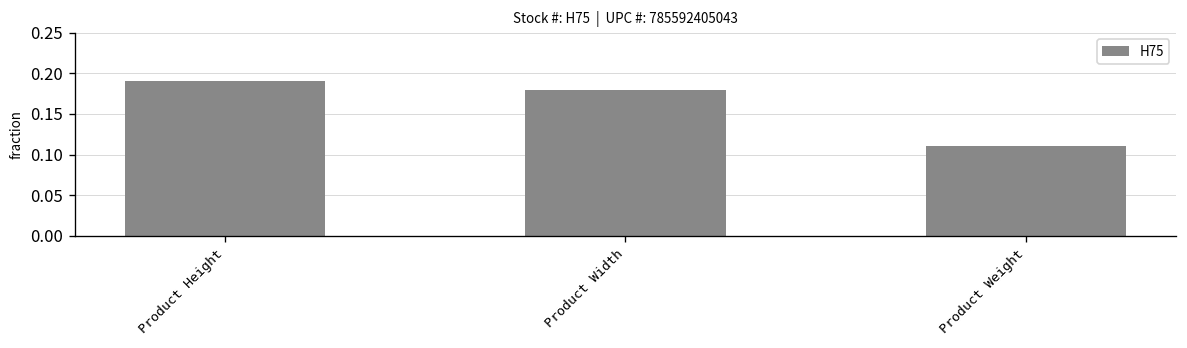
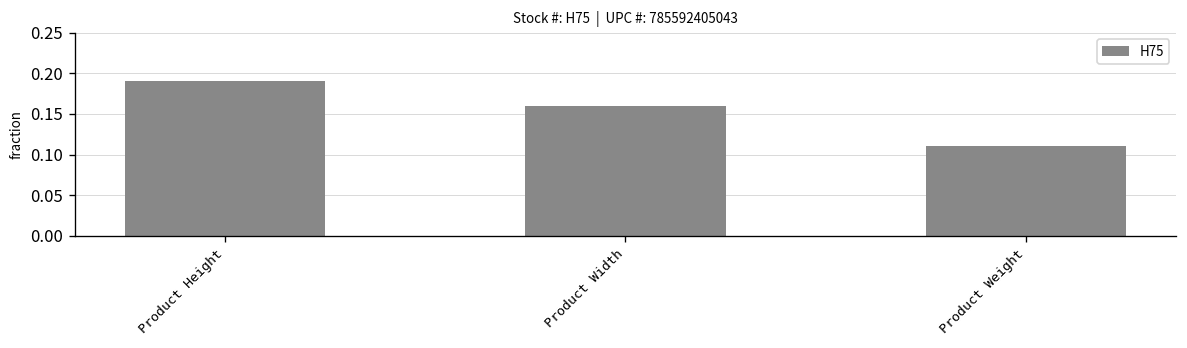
Product Width: 0.18 -> 0.16
